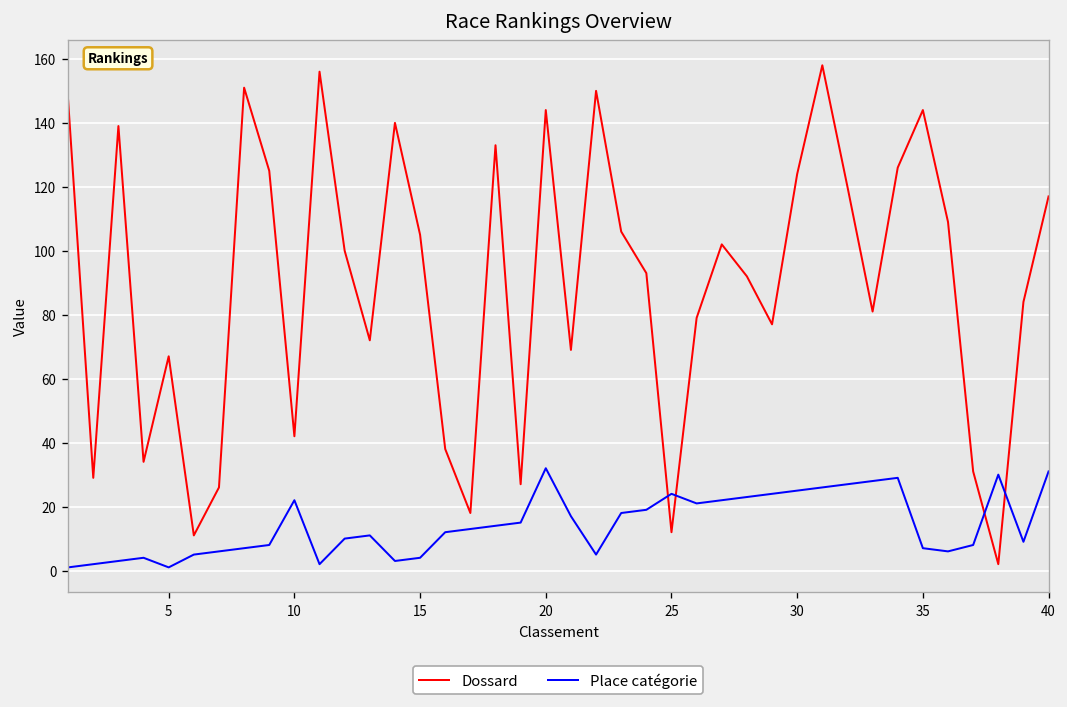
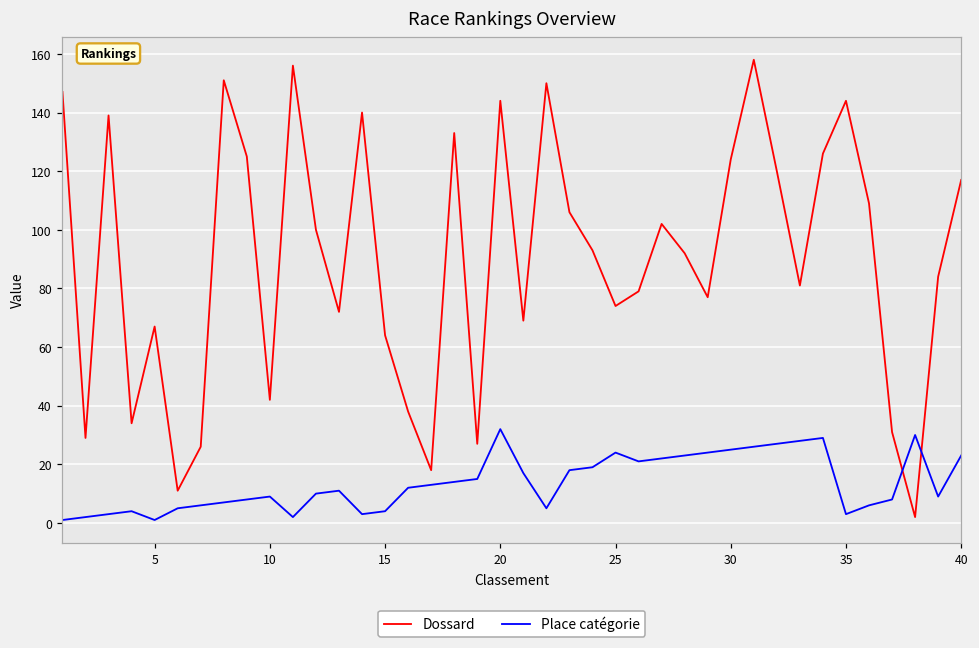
Place catégorie, 10: 22 -> 9
Dossard, 15: 105 -> 64
Dossard, 25: 12 -> 74
Place catégorie, 35: 7 -> 3
Place catégorie, 40: 31 -> 23
